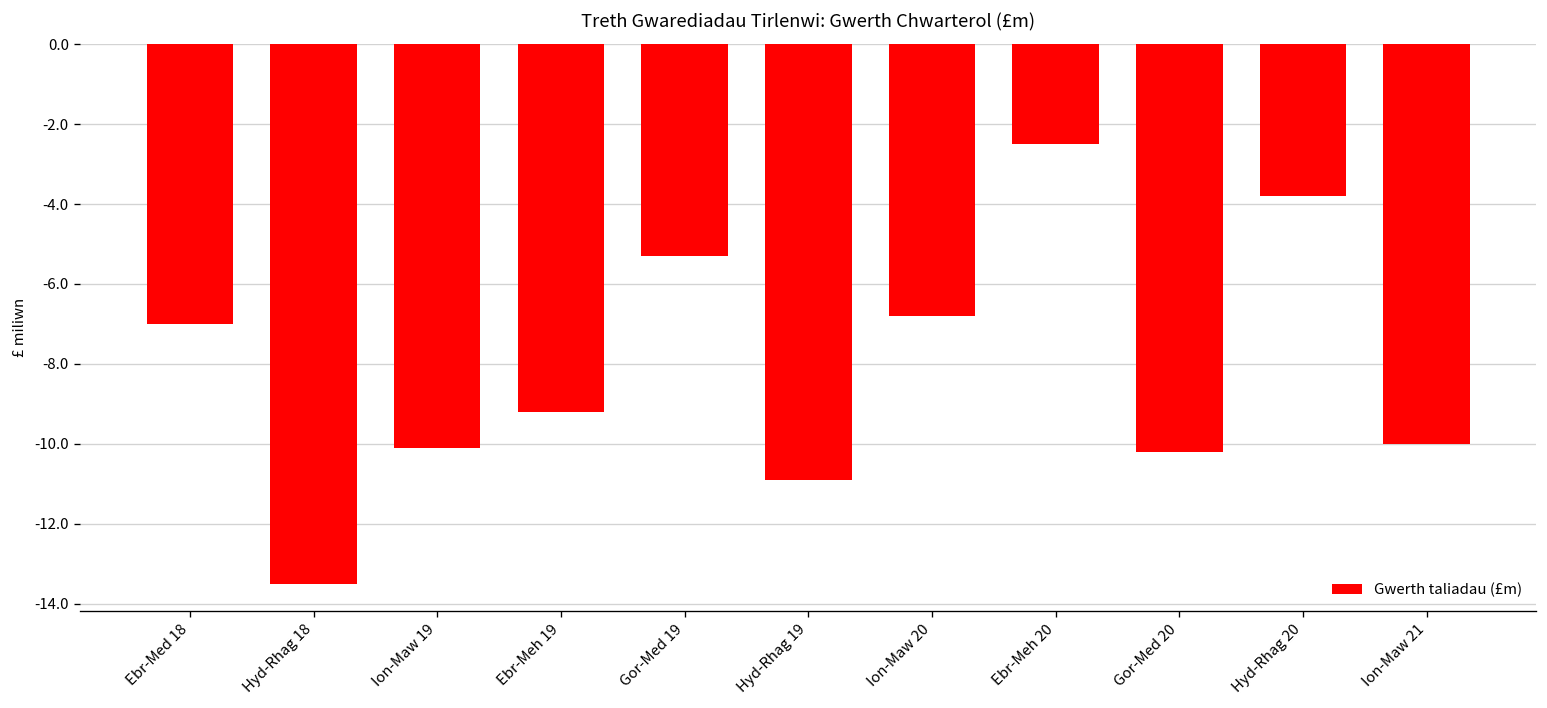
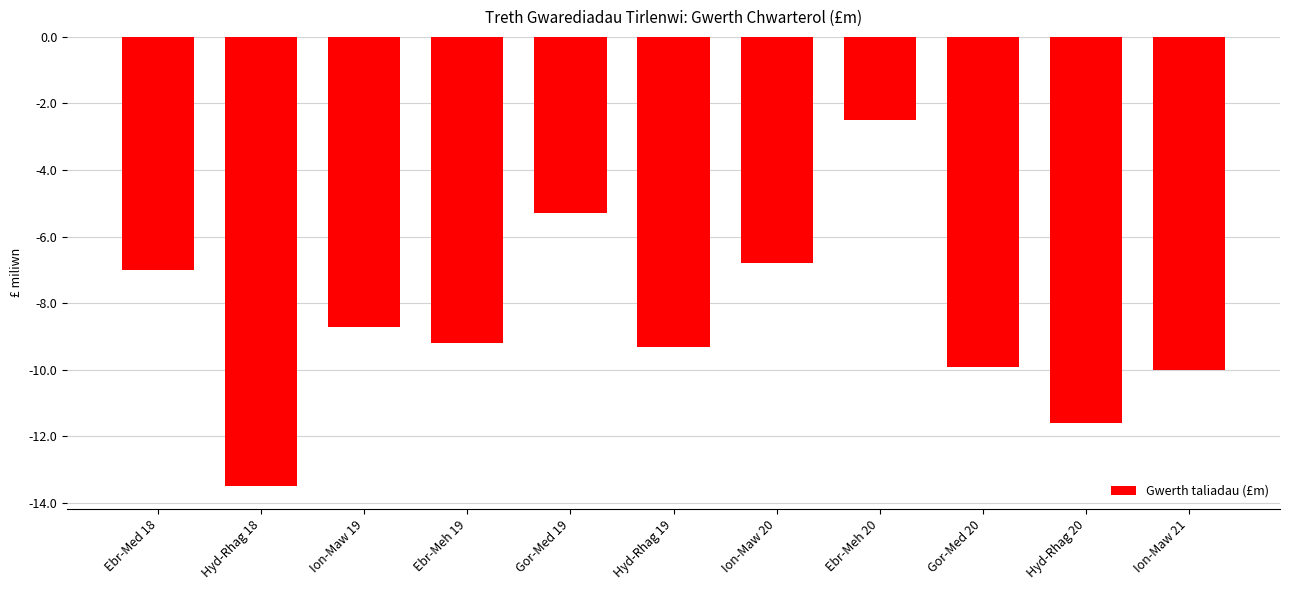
Ion-Maw 19: -10.1 -> -8.7
Hyd-Rhag 19: -10.9 -> -9.3
Gor-Med 20: -10.2 -> -9.9
Hyd-Rhag 20: -3.8 -> -11.6
